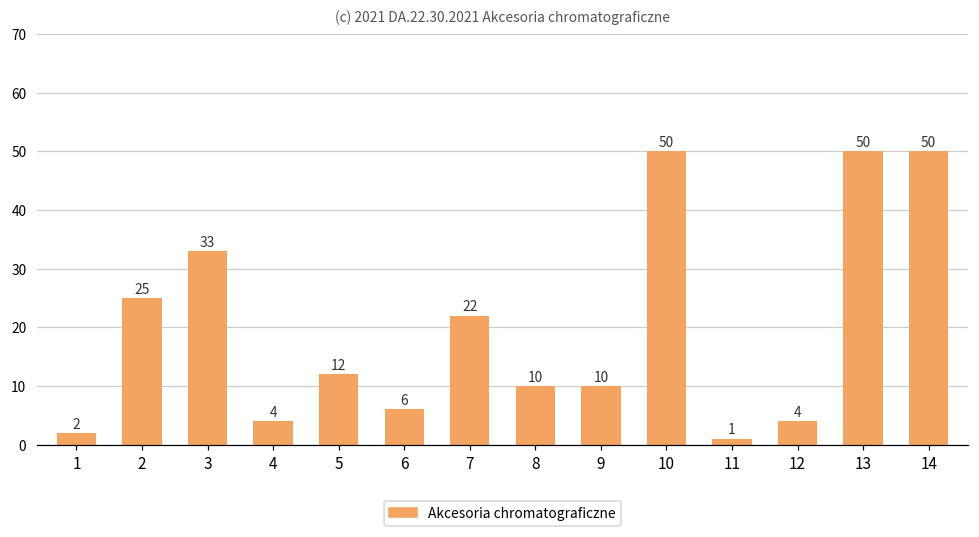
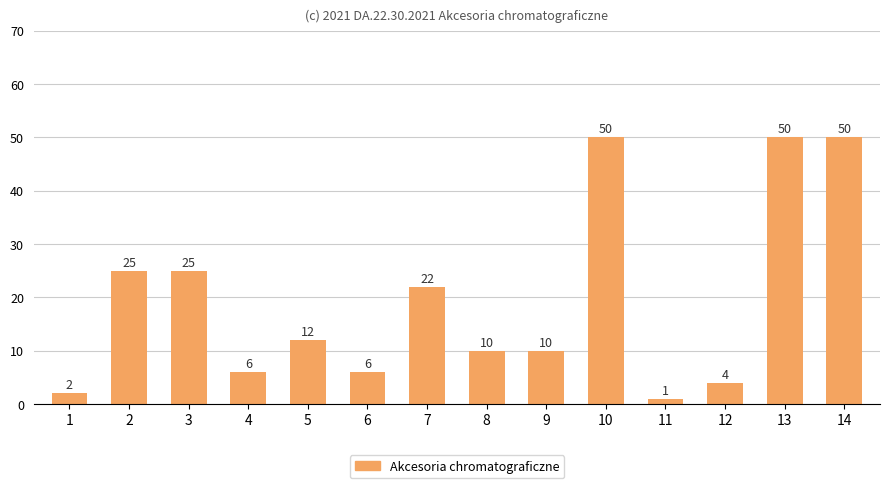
3: 33 -> 25
4: 4 -> 6
